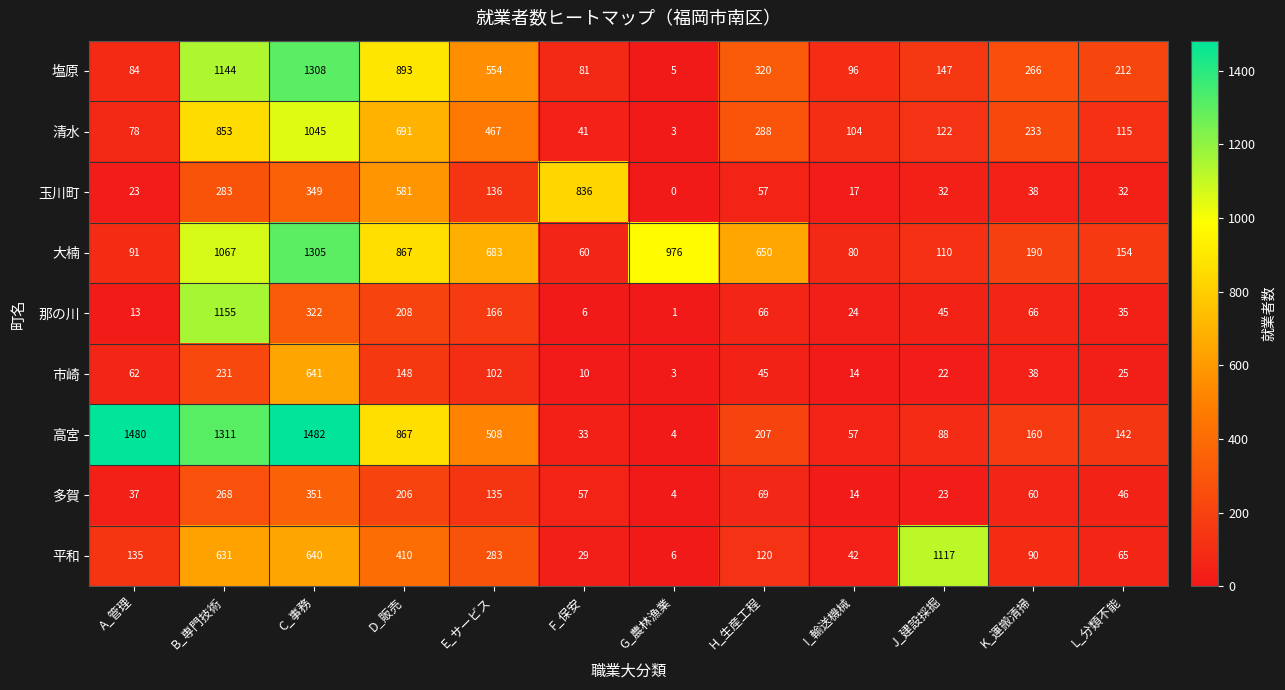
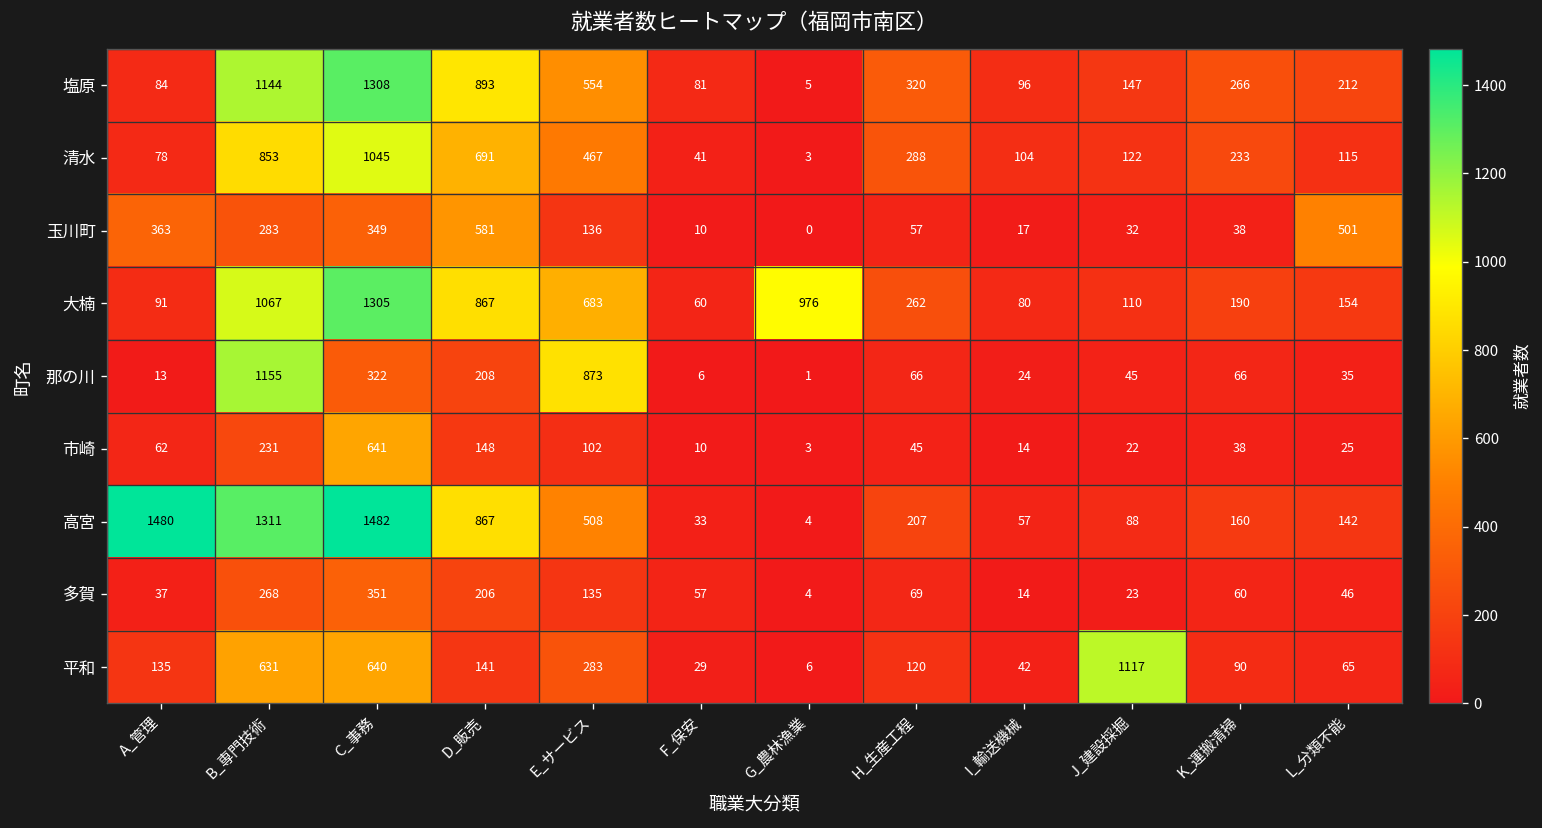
玉川町, A_管理: 23 -> 363
玉川町, F_保安: 836 -> 10
玉川町, L_分類不能: 32 -> 501
大楠, H_生産工程: 650 -> 262
那の川, E_サービス: 166 -> 873
平和, D_販売: 410 -> 141
